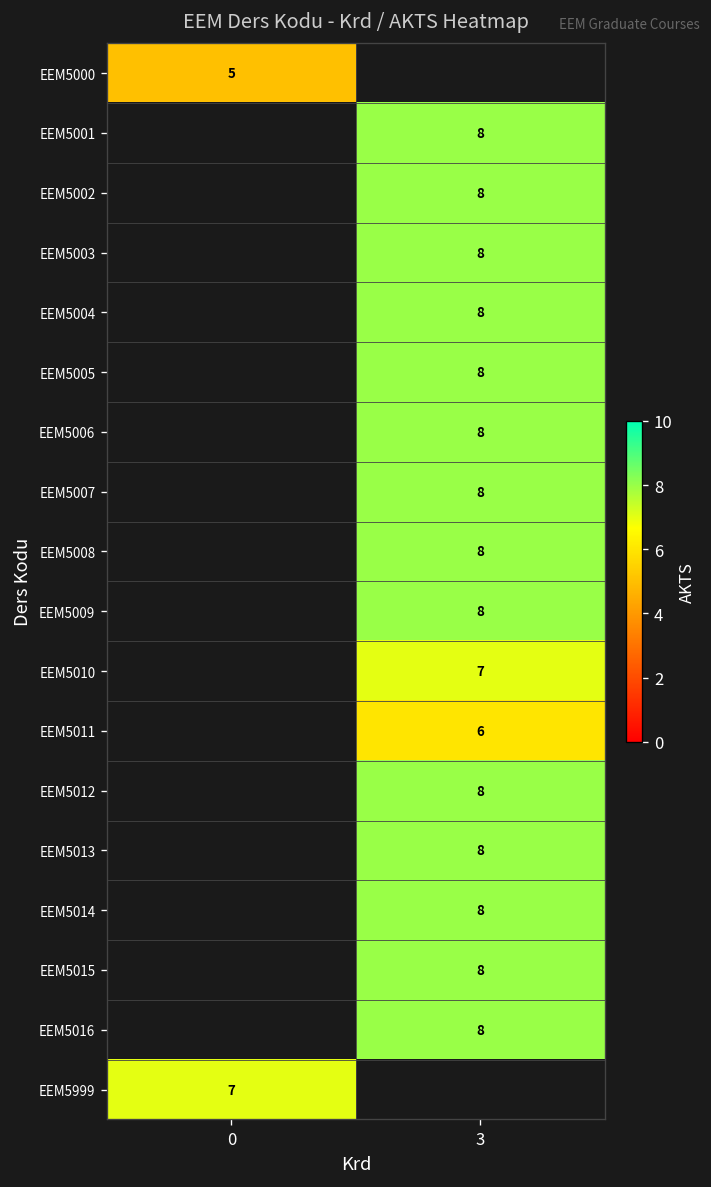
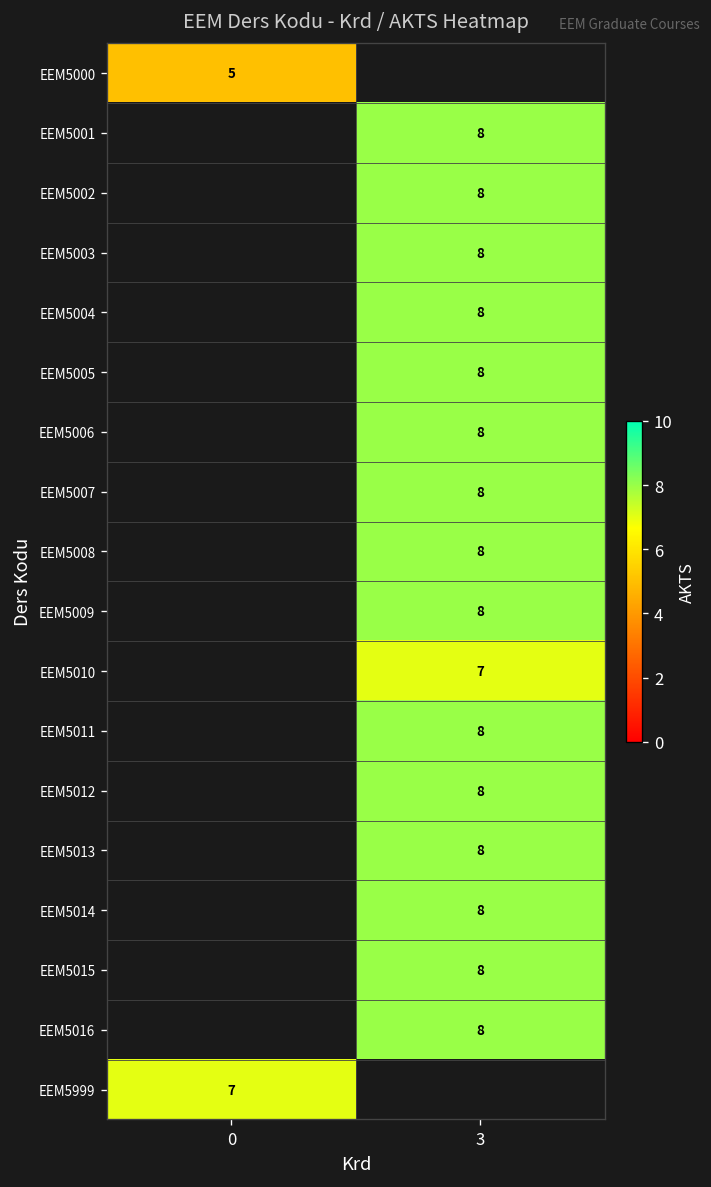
EEM5011, 3: 6 -> 8
